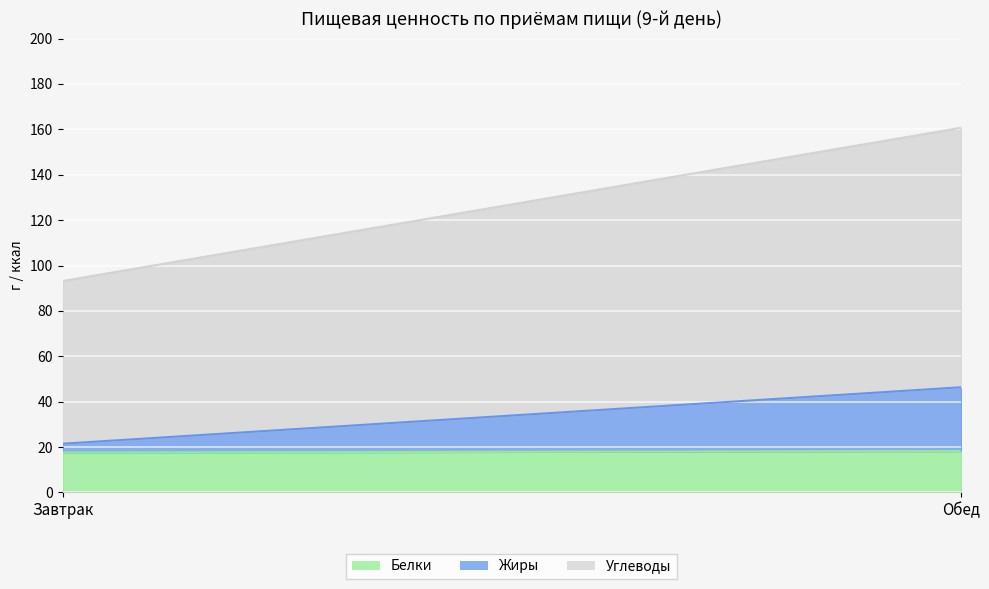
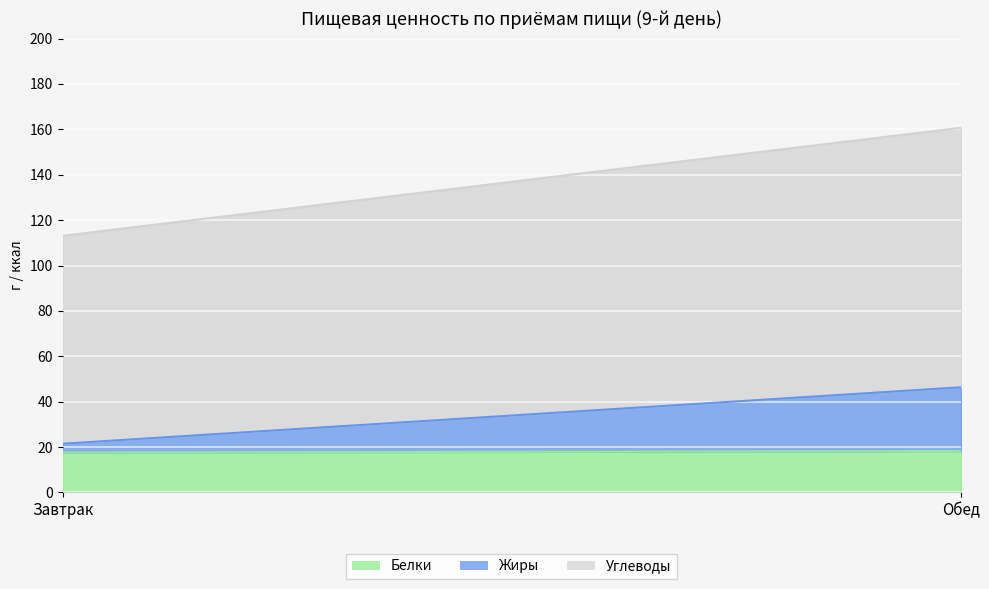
Углеводы, Завтрак: 72 -> 92
